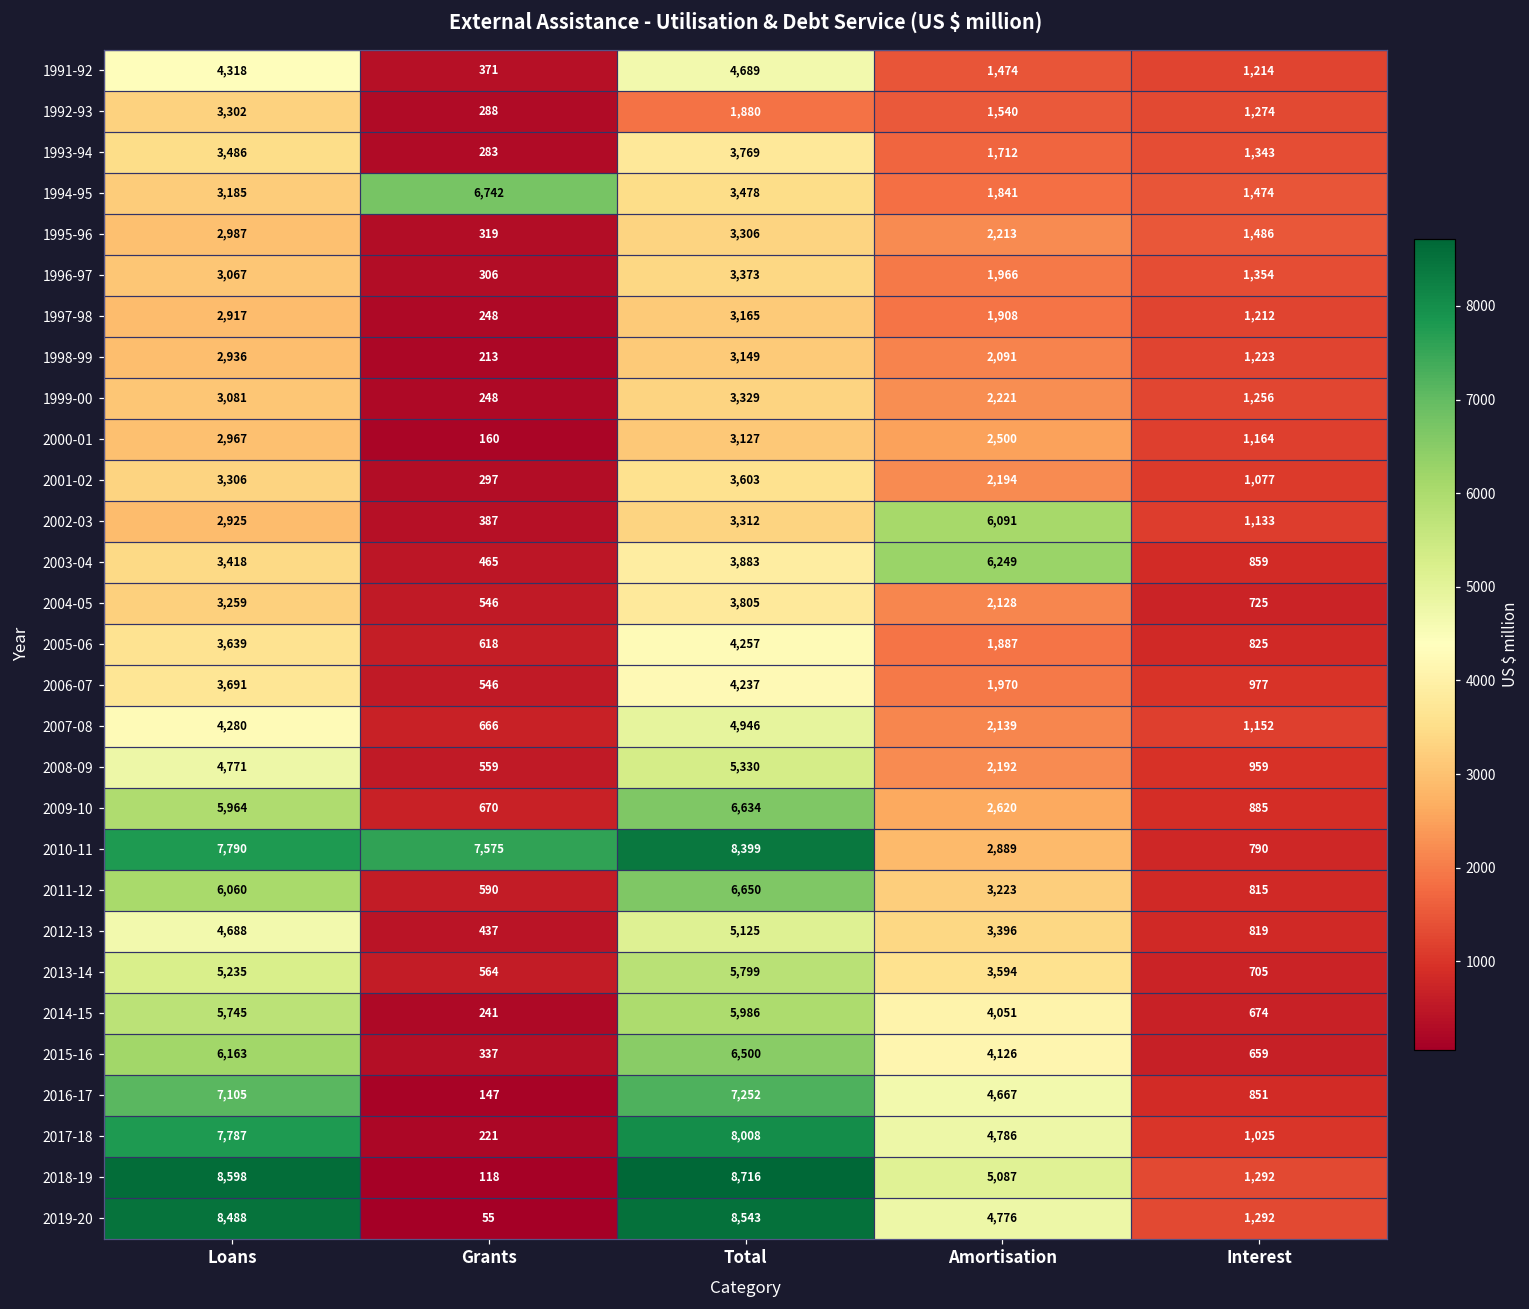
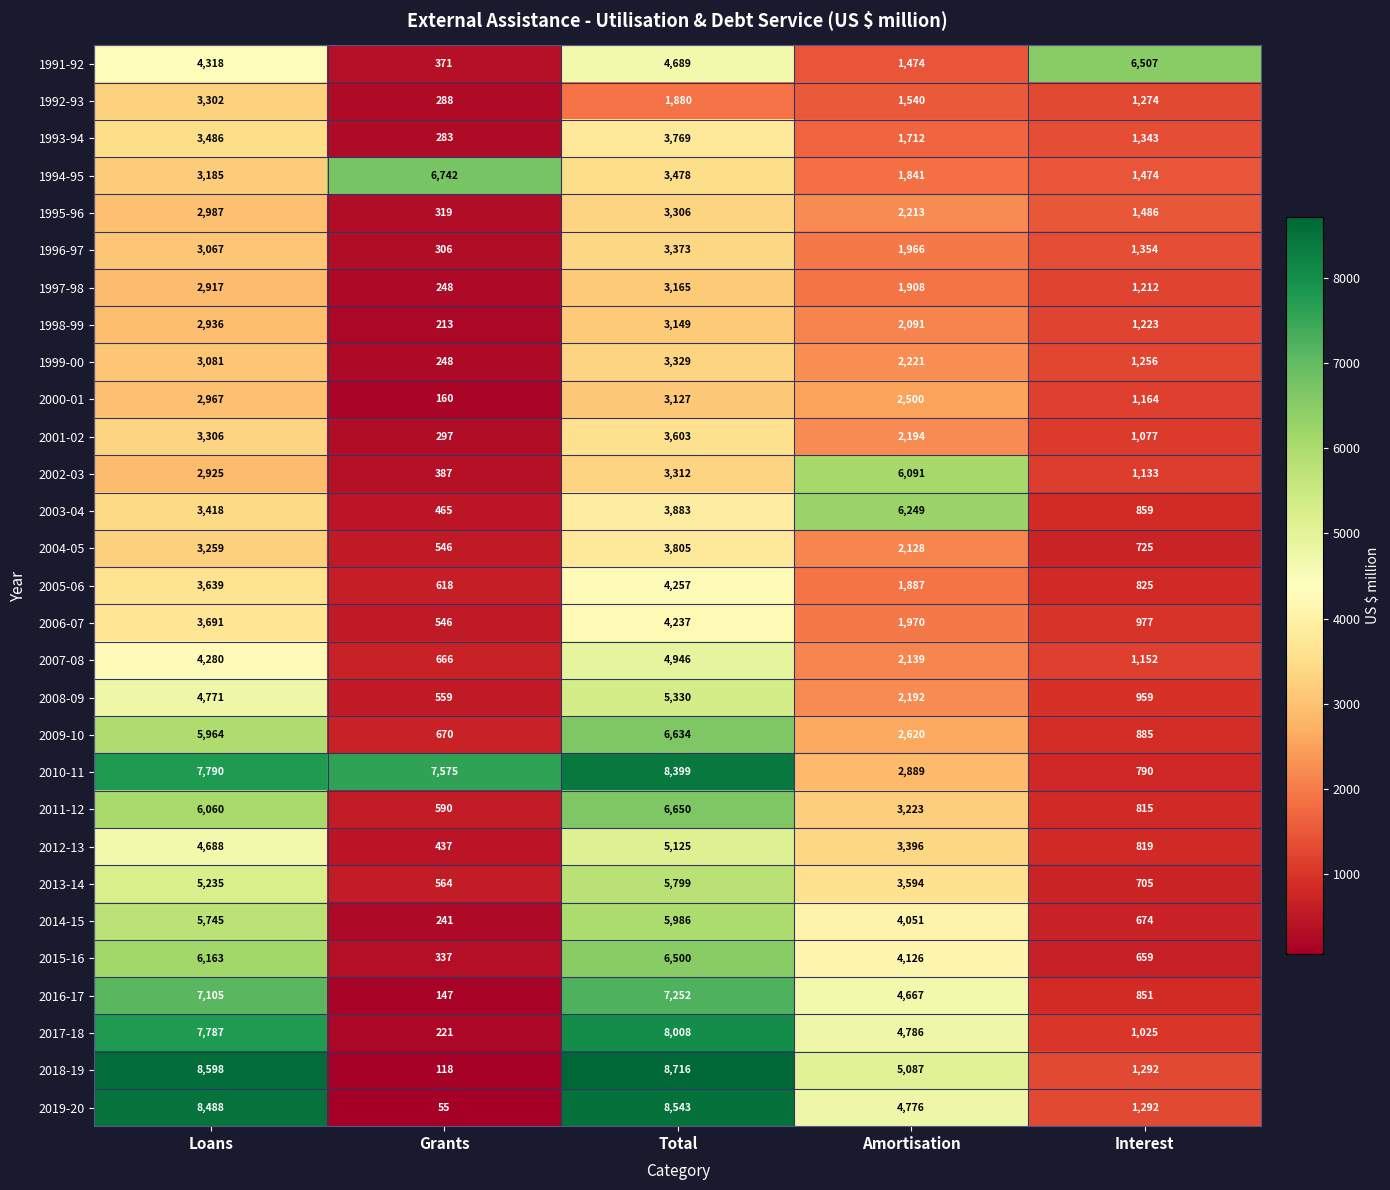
1991-92, Interest: 1,214 -> 6,507
